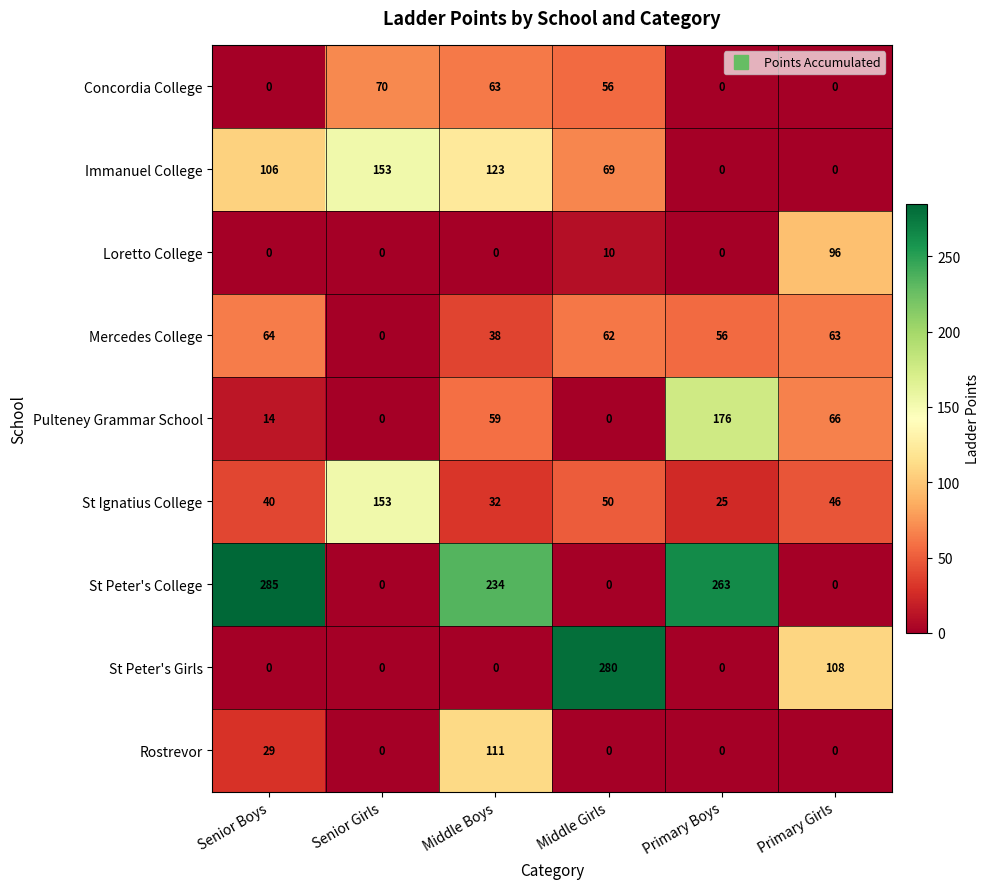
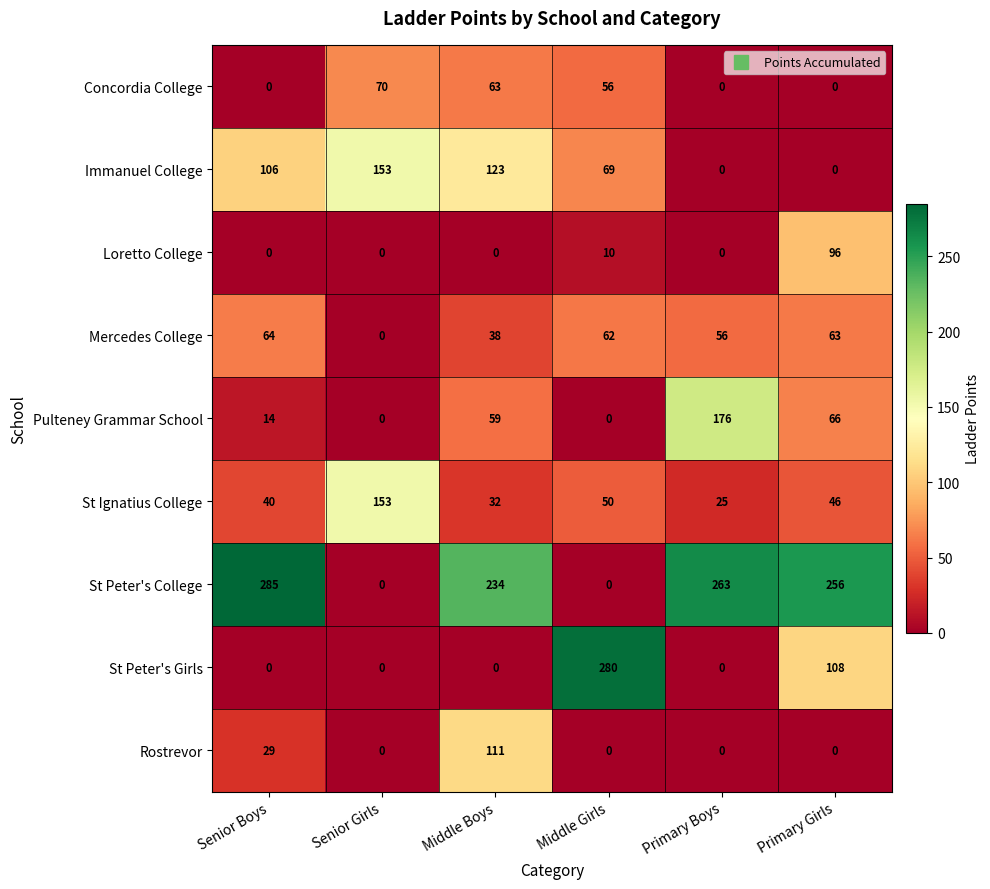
St Peter's College, Primary Girls: 0 -> 256
